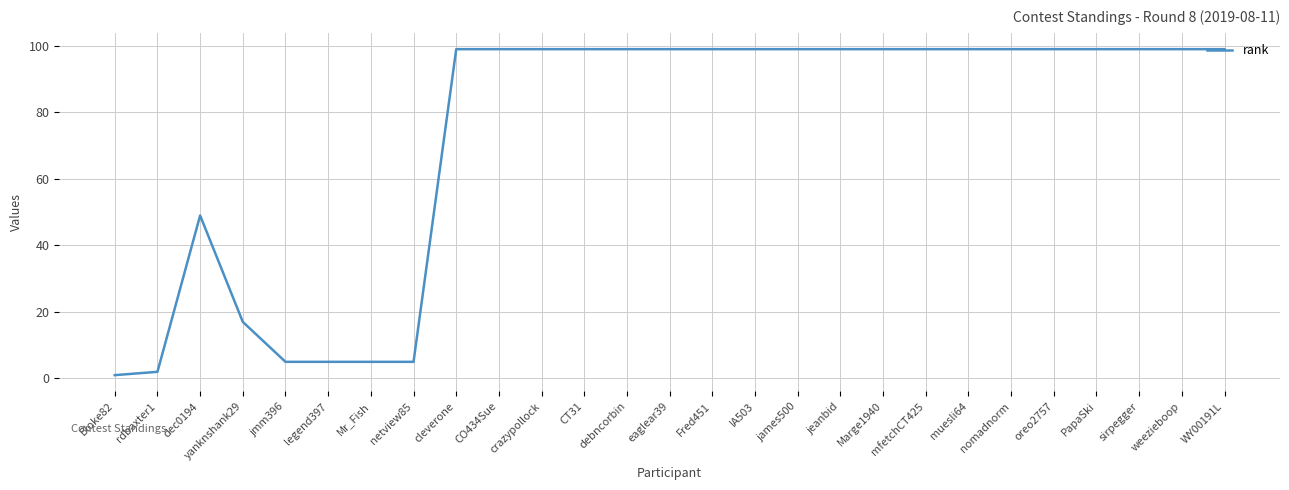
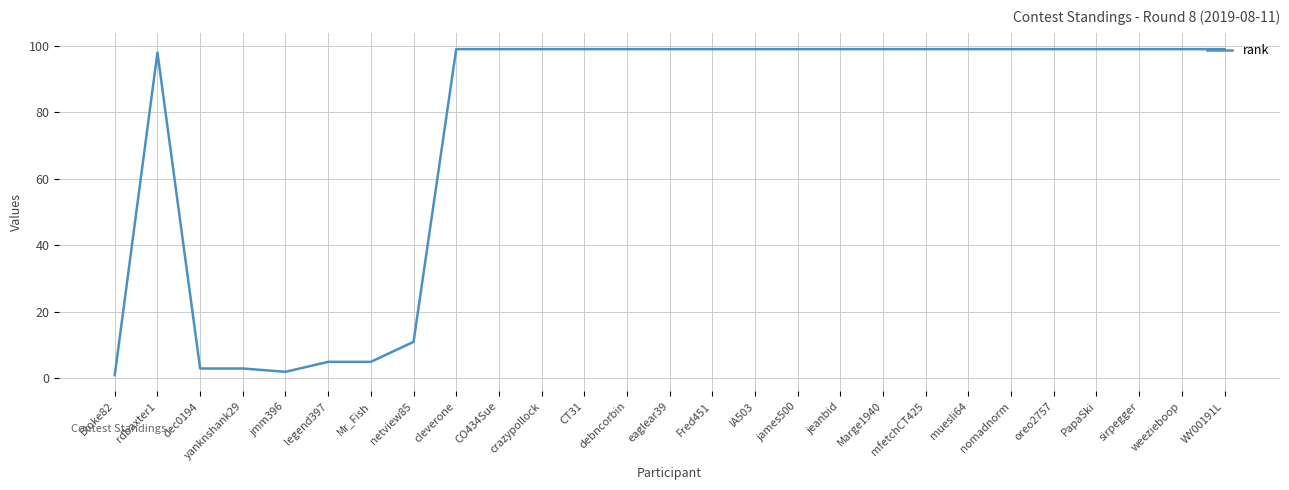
rdbaxter1: 2 -> 98
dec0194: 49 -> 3
yanknshank29: 17 -> 3
jmm396: 5 -> 2
netview85: 5 -> 11
